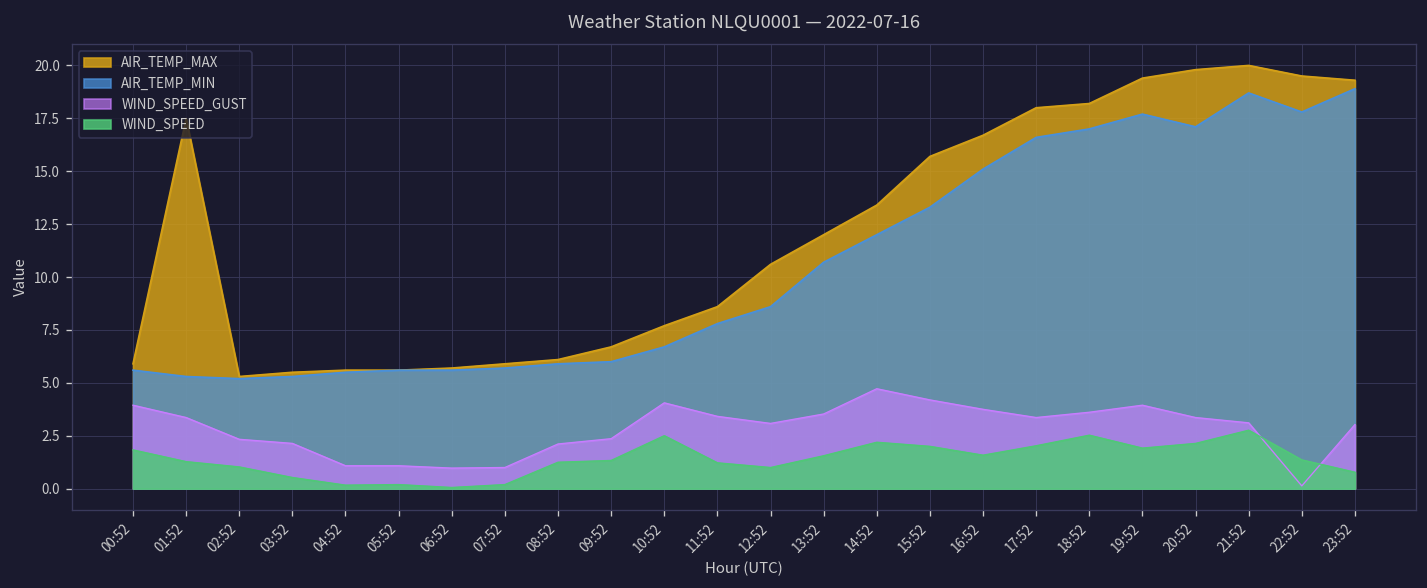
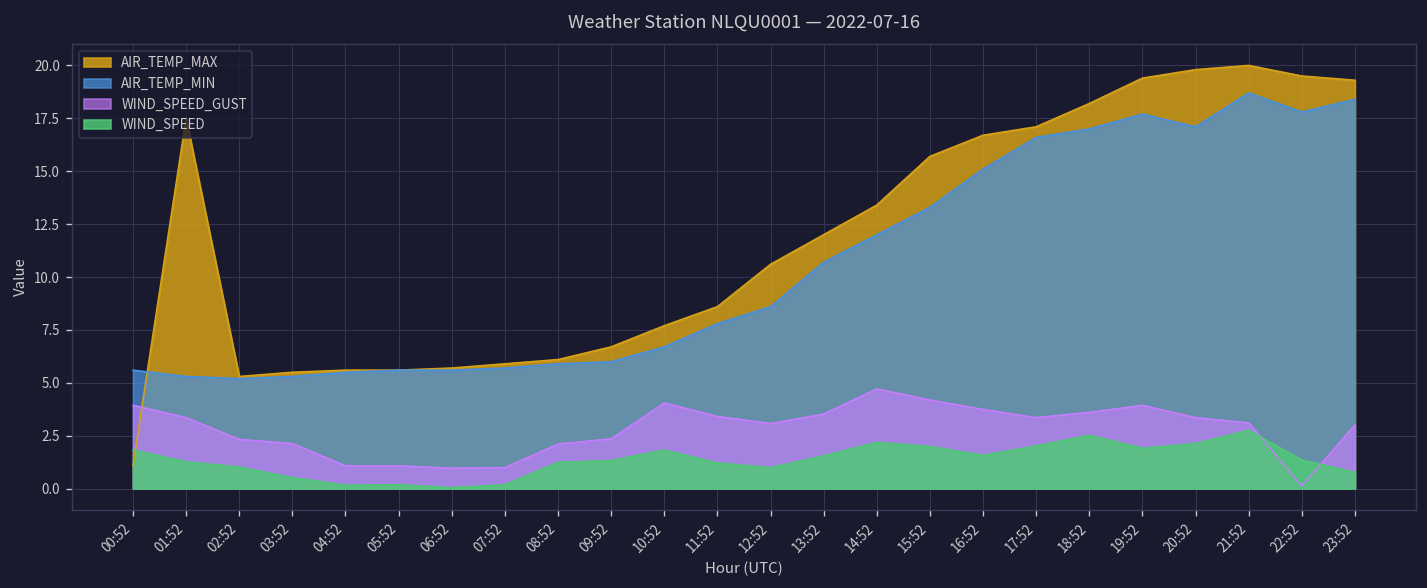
AIR_TEMP_MAX, 00:52: 5.9 -> 1.1
WIND_SPEED, 10:52: 2.5 -> 1.8
AIR_TEMP_MAX, 17:52: 18.0 -> 17.1
AIR_TEMP_MIN, 23:52: 18.9 -> 18.4
